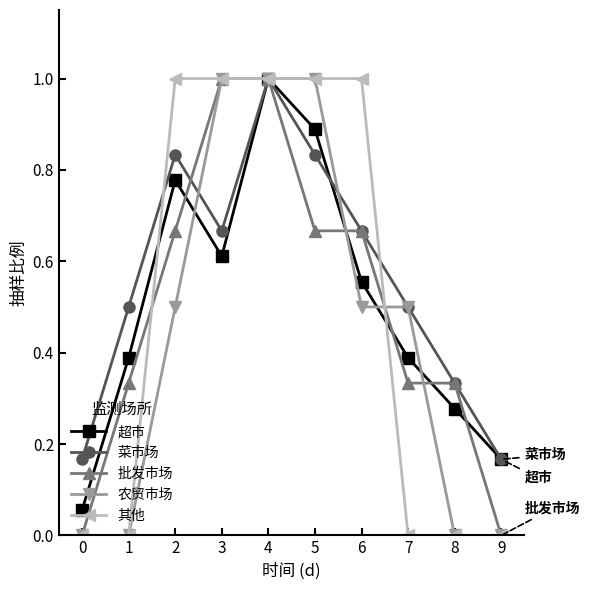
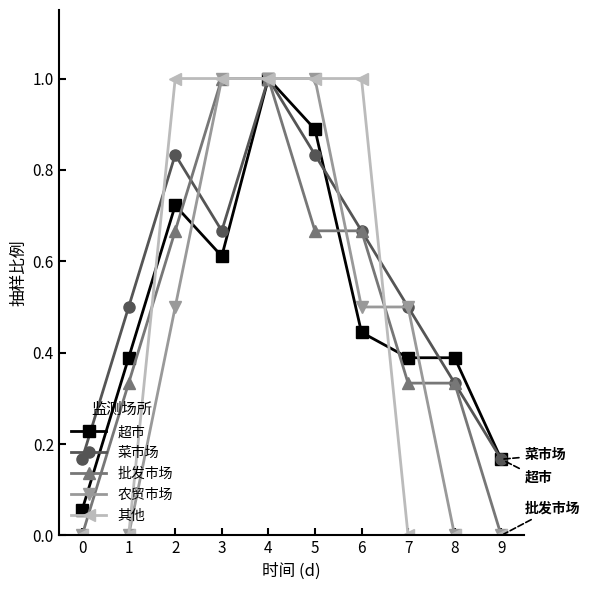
超市, 2: 0.78 -> 0.72
超市, 6: 0.56 -> 0.44
超市, 8: 0.28 -> 0.39
